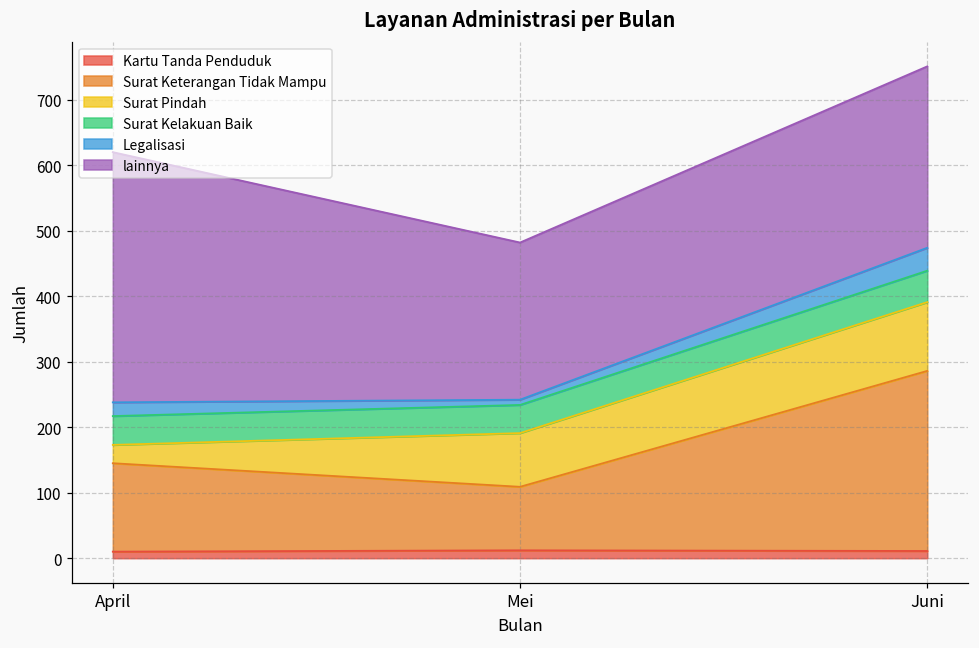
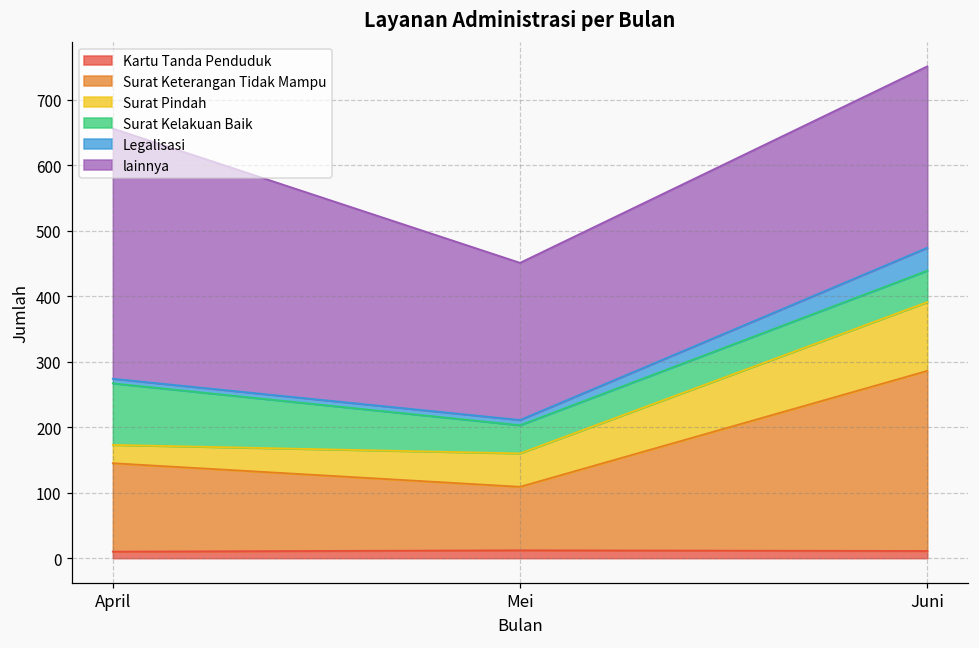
Surat Kelakuan Baik, April: 40 -> 90
Legalisasi, April: 20 -> 10
Surat Pindah, Mei: 80 -> 50
